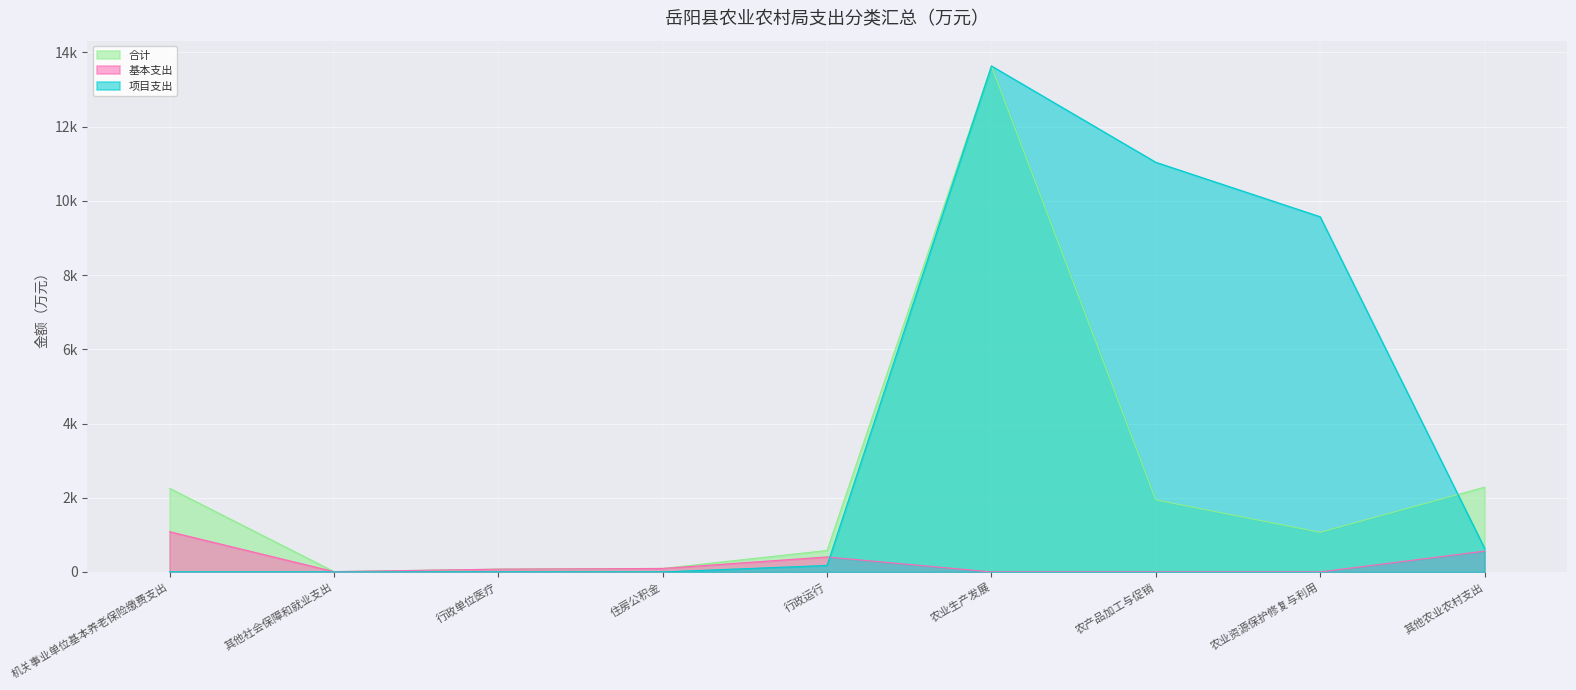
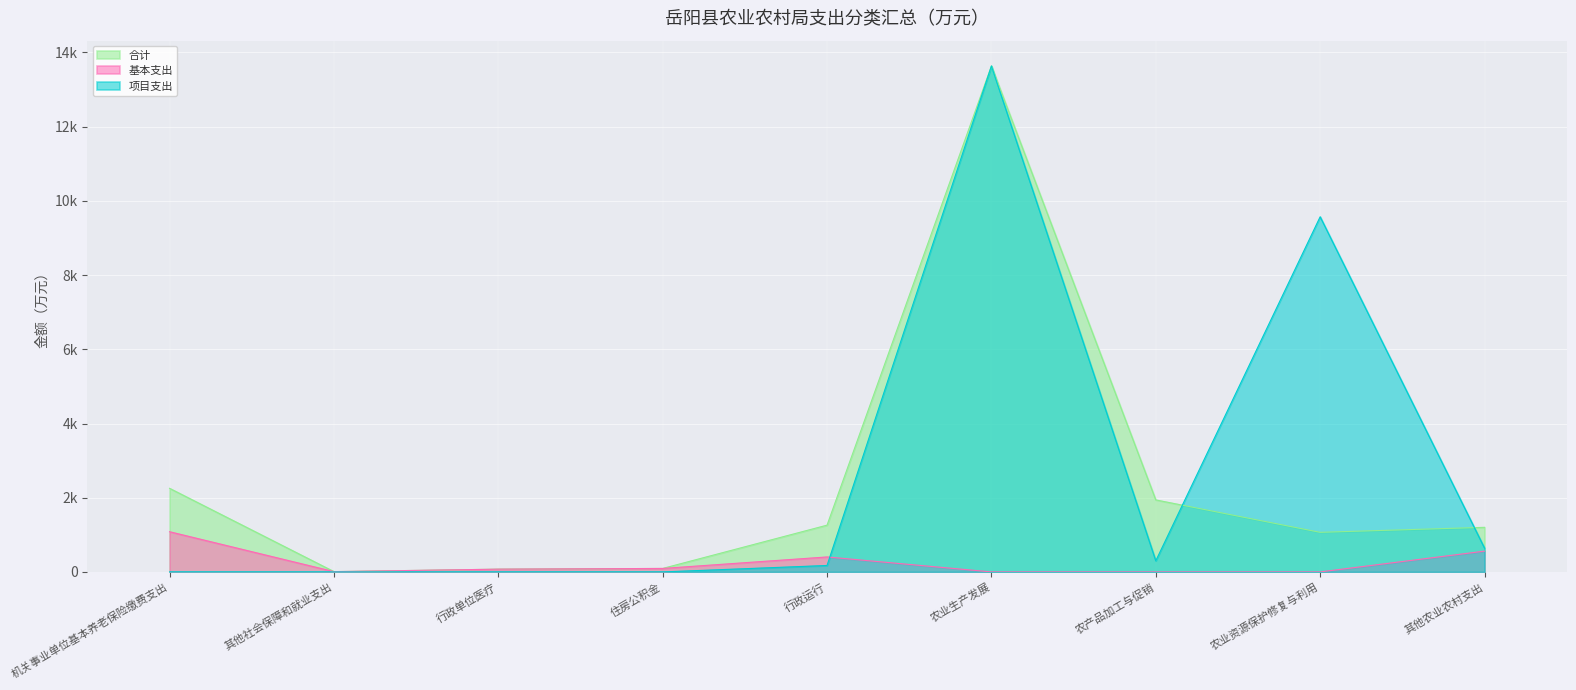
合计, 行政运行: 600 -> 1300
项目支出, 农产品加工与促销: 11000 -> 300
合计, 其他农业农村支出: 2300 -> 1200
